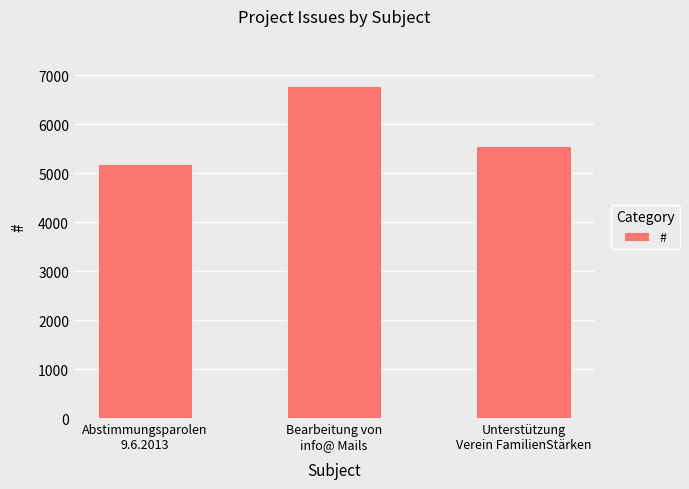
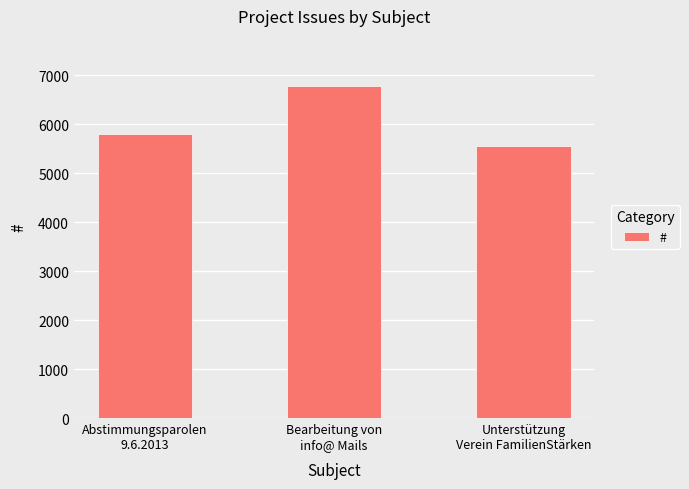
Abstimmungsparolen 9.6.2013: 5200 -> 5800
